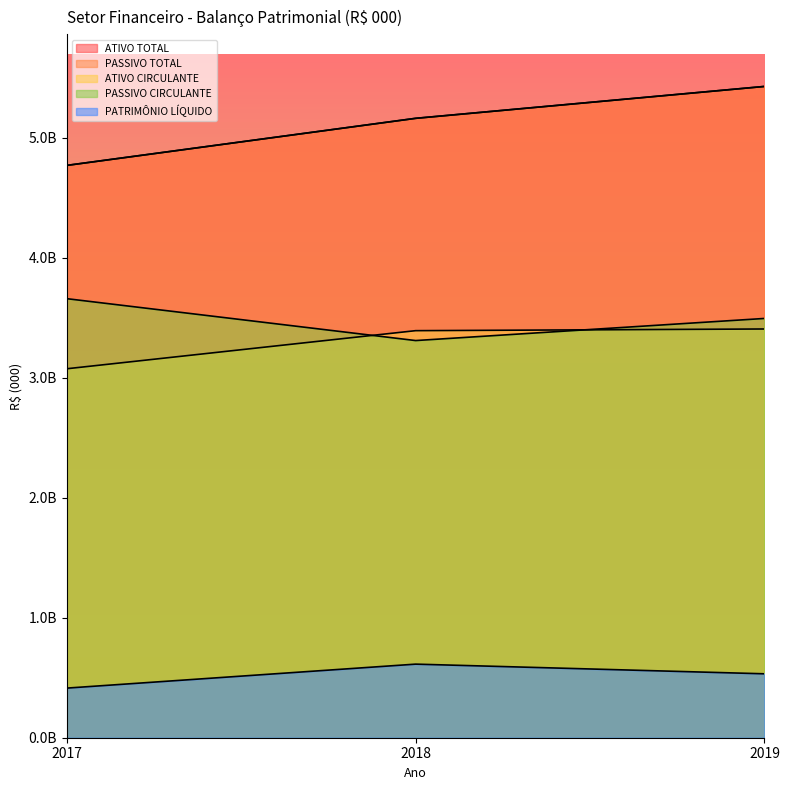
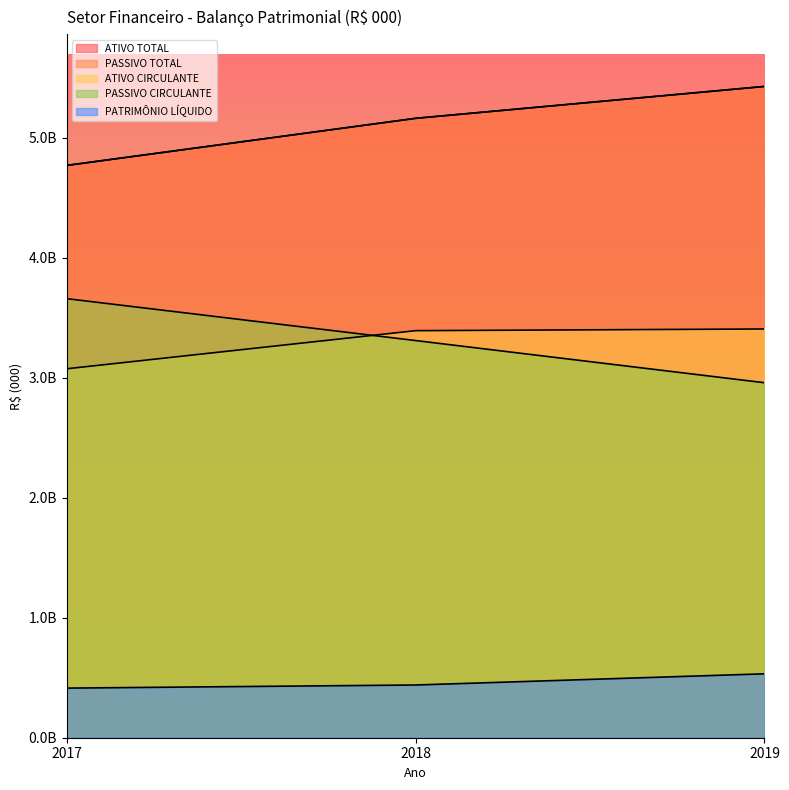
PATRIMÔNIO LÍQUIDO, 2018: 610000000 -> 440000000
PASSIVO CIRCULANTE, 2019: 3490000000 -> 2960000000
